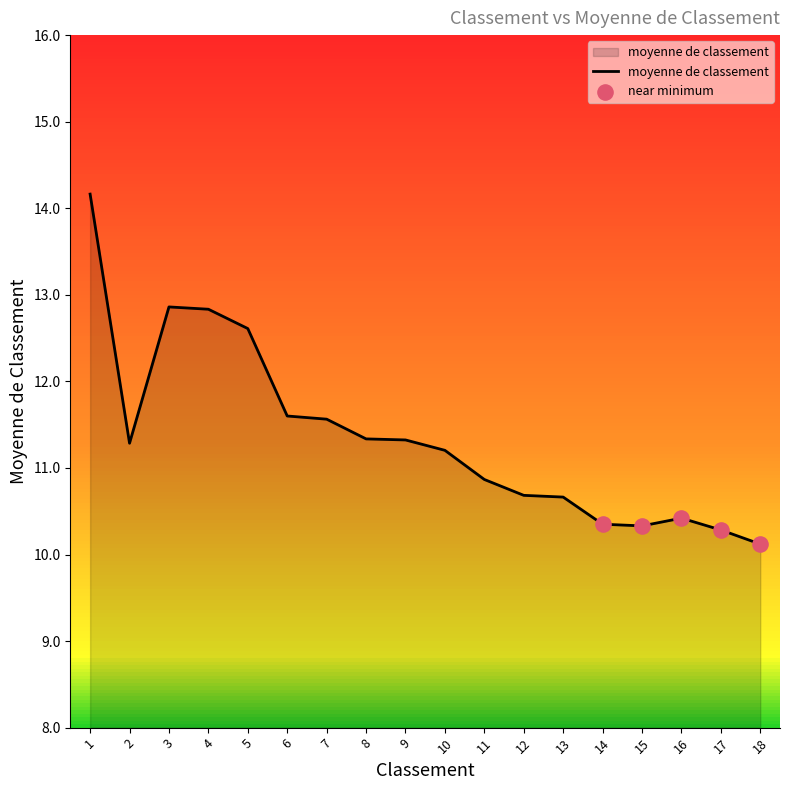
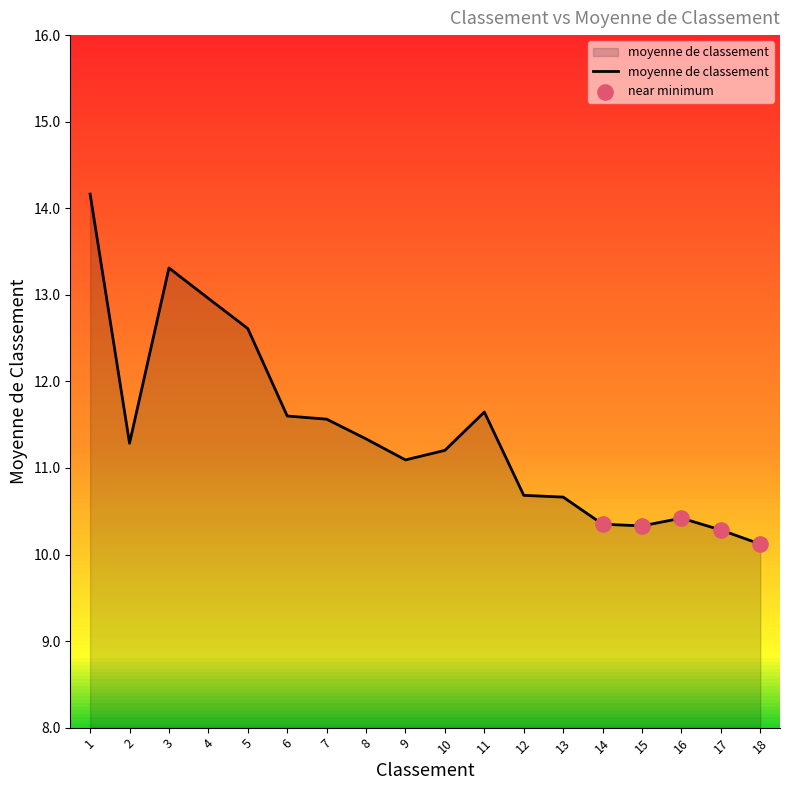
moyenne de classement, 3: 12.9 -> 13.3
moyenne de classement, 4: 12.8 -> 13.0
moyenne de classement, 9: 11.3 -> 11.1
moyenne de classement, 11: 10.9 -> 11.6
